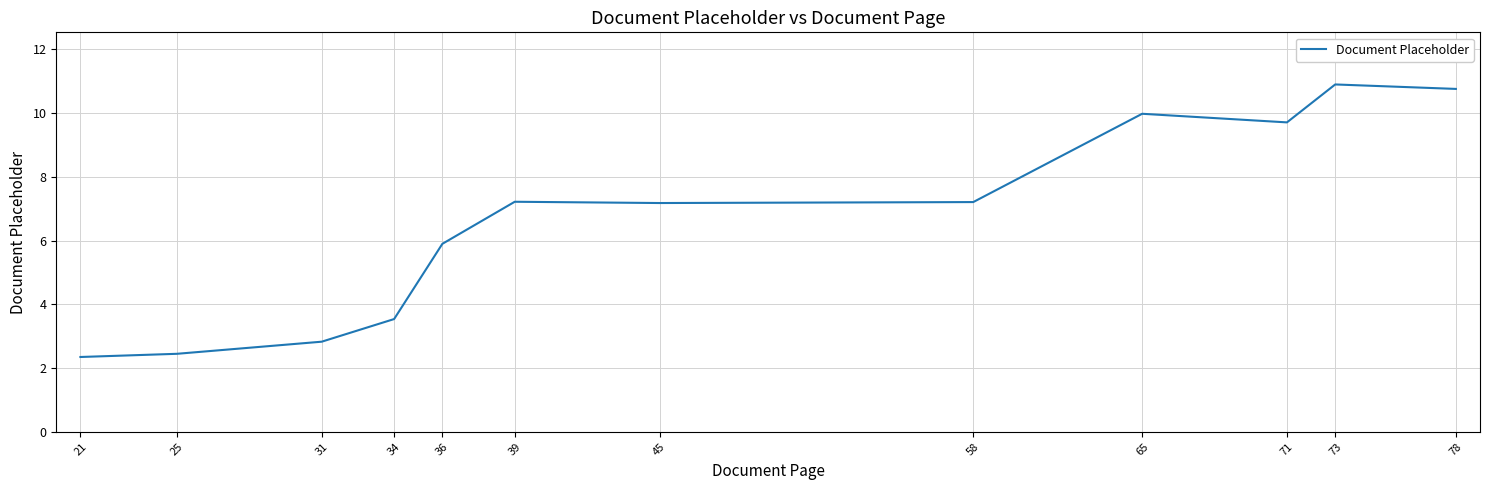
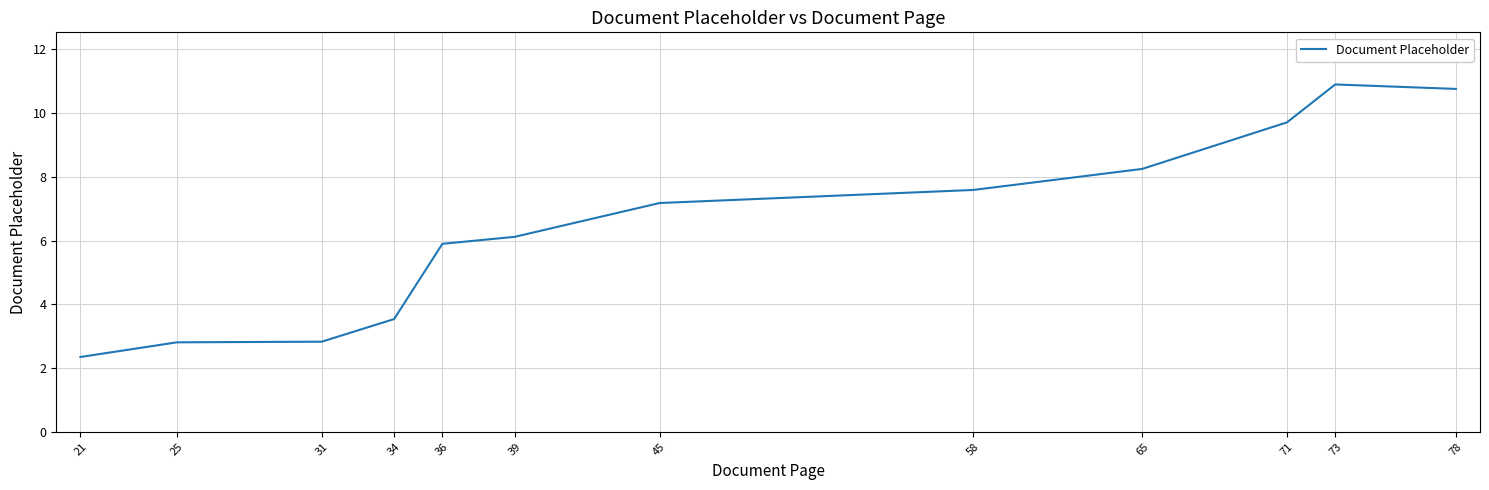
25: 2.5 -> 2.8
39: 7.2 -> 6.1
58: 7.2 -> 7.6
65: 10.0 -> 8.3
